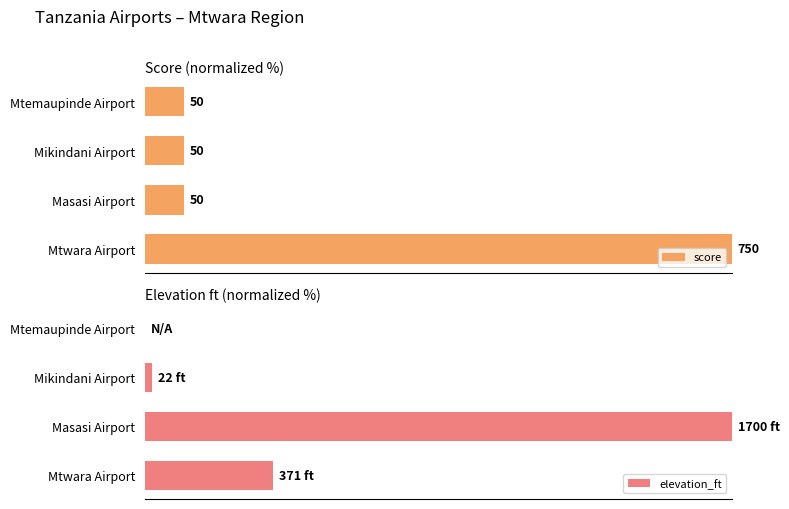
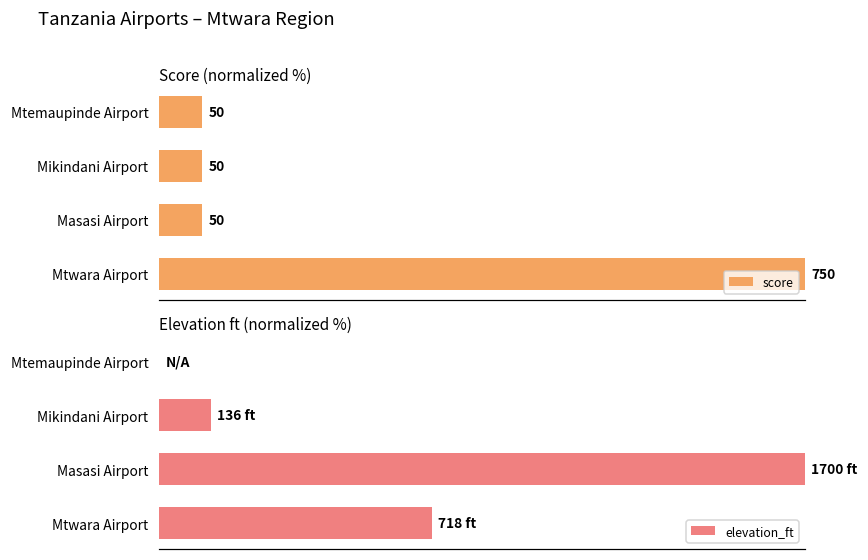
Elevation ft (normalized %), Mikindani Airport: 22 -> 136
Elevation ft (normalized %), Mtwara Airport: 371 -> 718
